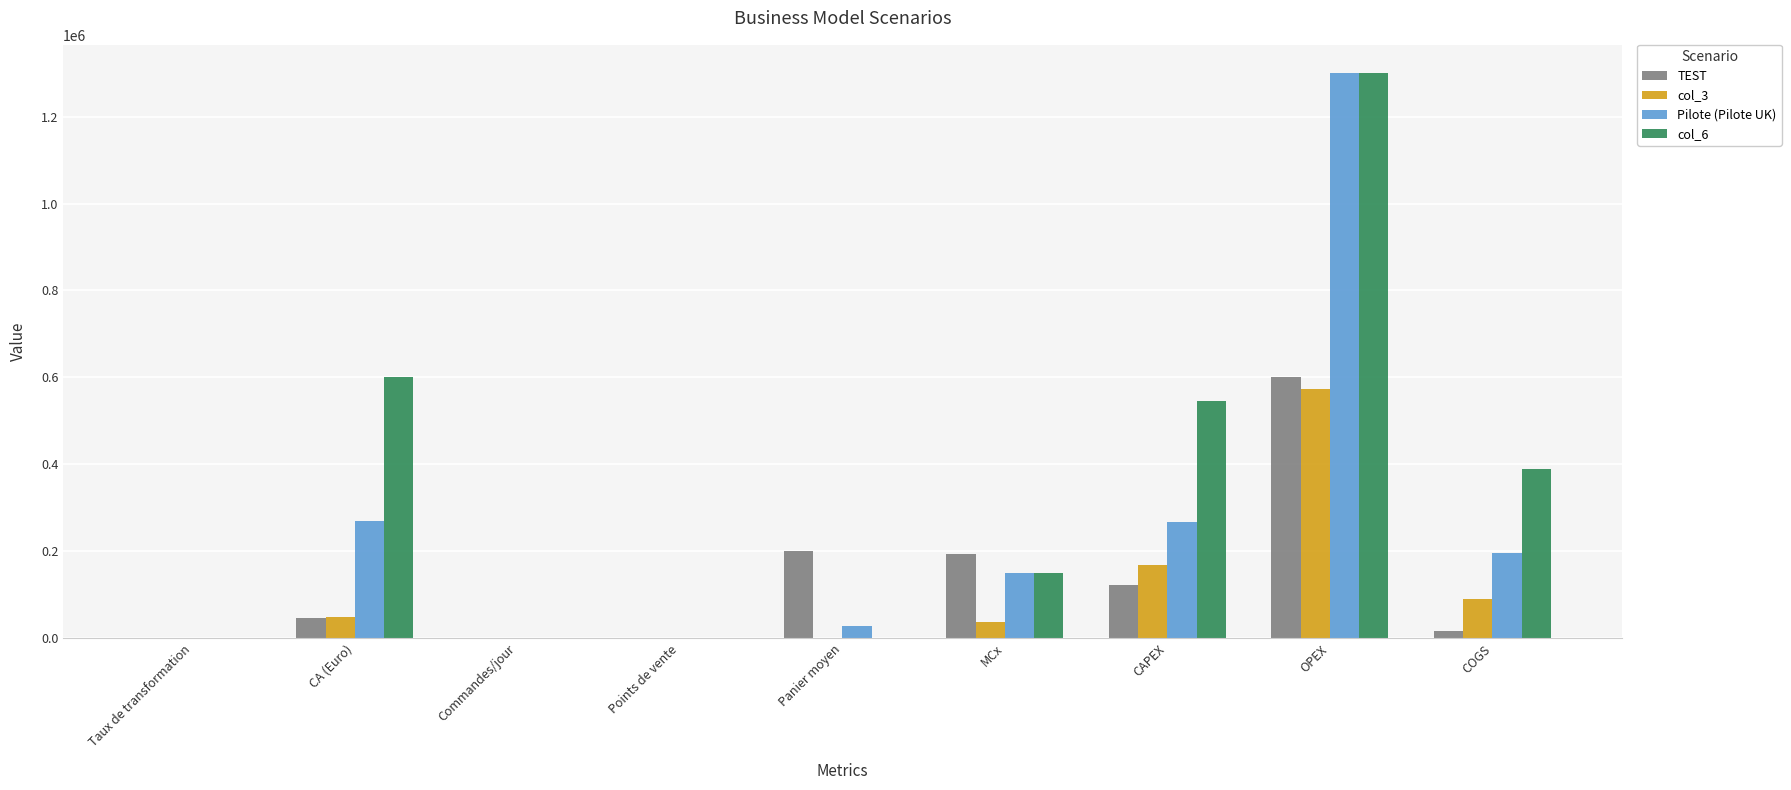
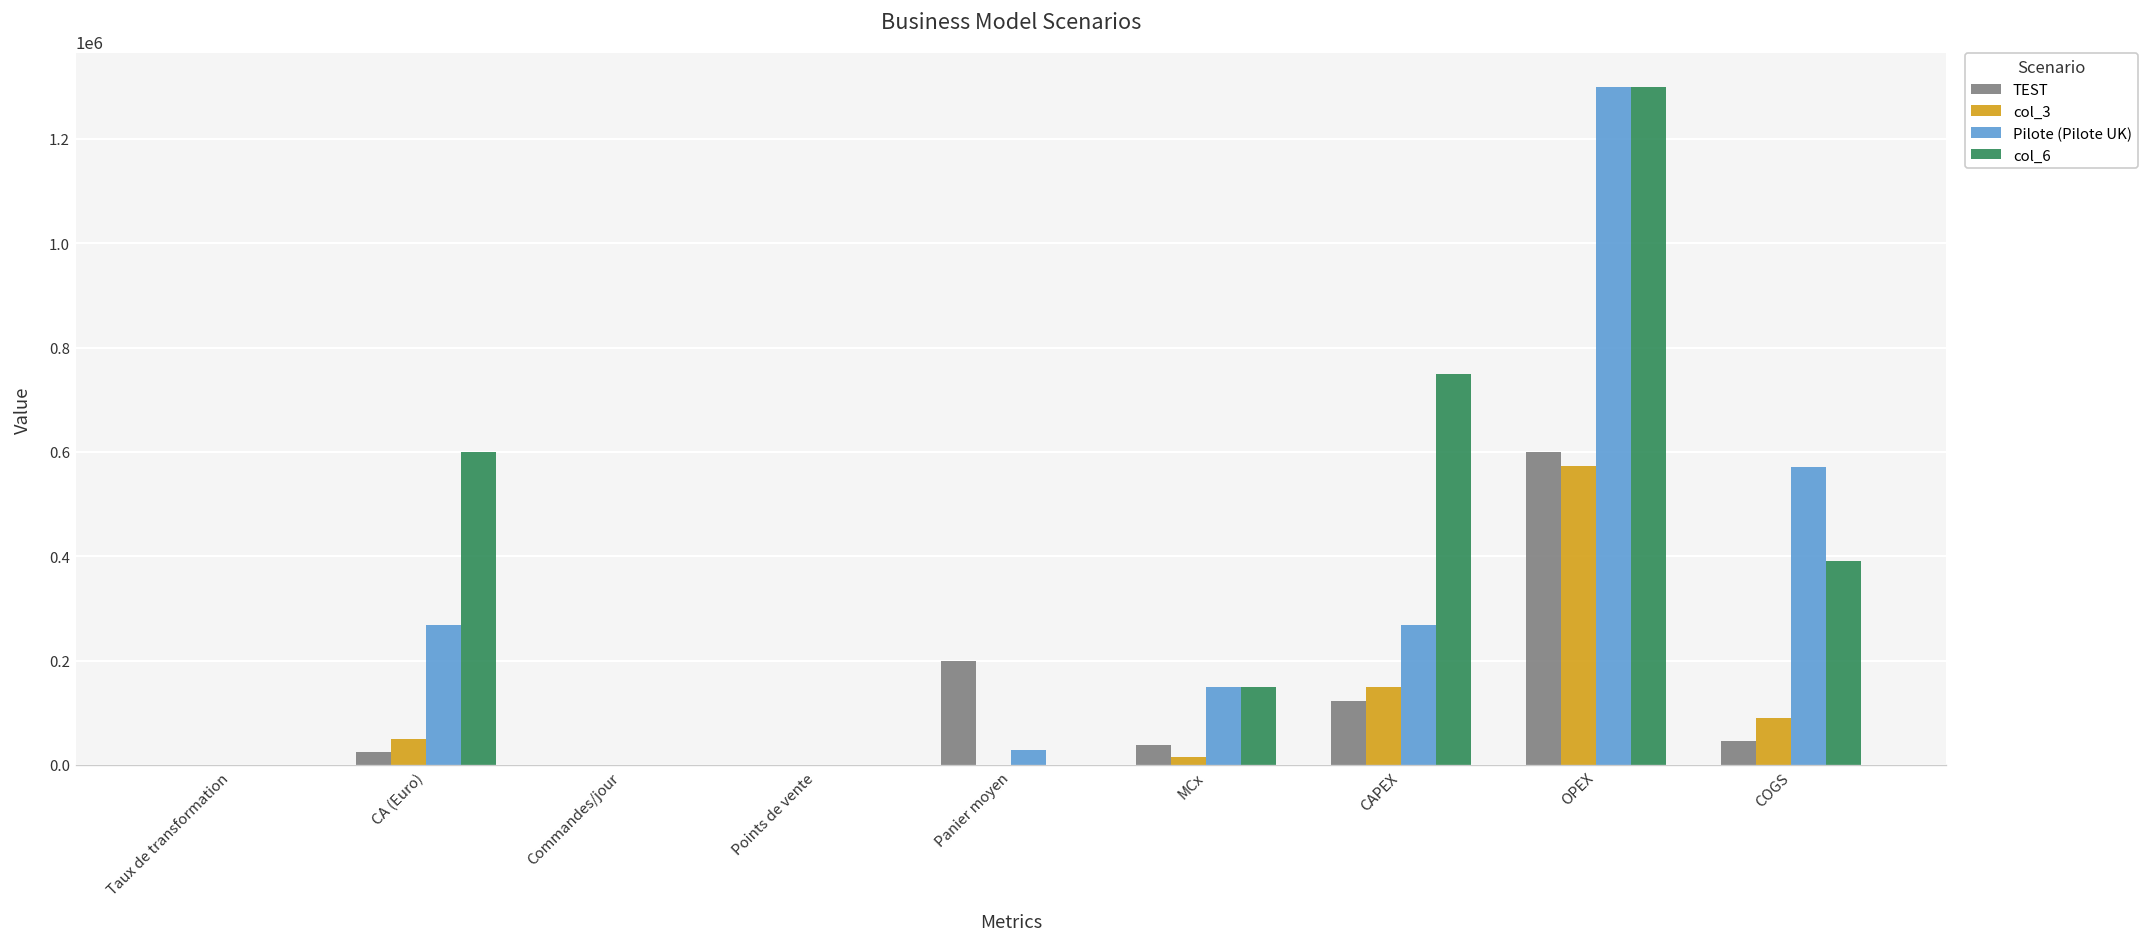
TEST, CA (Euro): 50000 -> 30000
TEST, MCx: 190000 -> 40000
col_3, MCx: 40000 -> 10000
col_3, CAPEX: 170000 -> 150000
col_6, CAPEX: 550000 -> 750000
TEST, COGS: 20000 -> 50000
Pilote (Pilote UK), COGS: 200000 -> 570000
